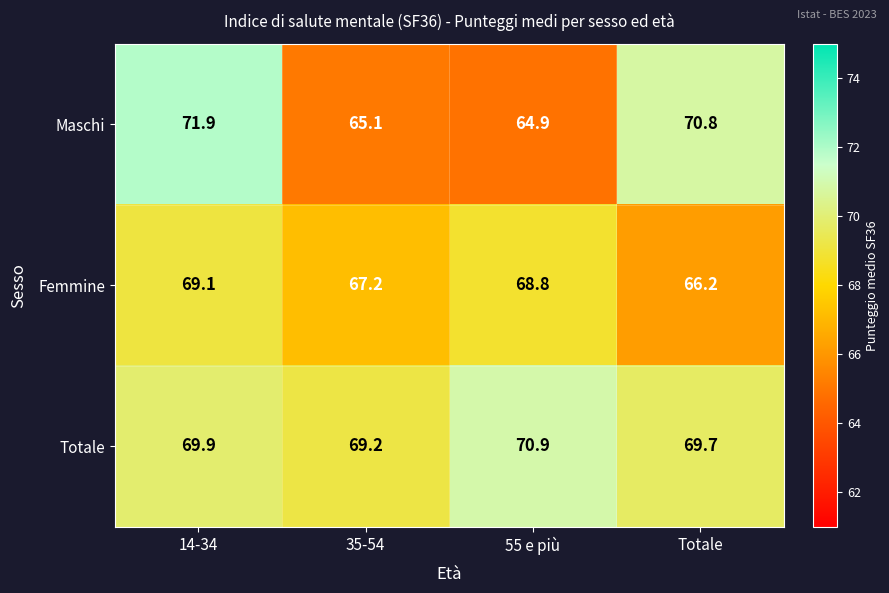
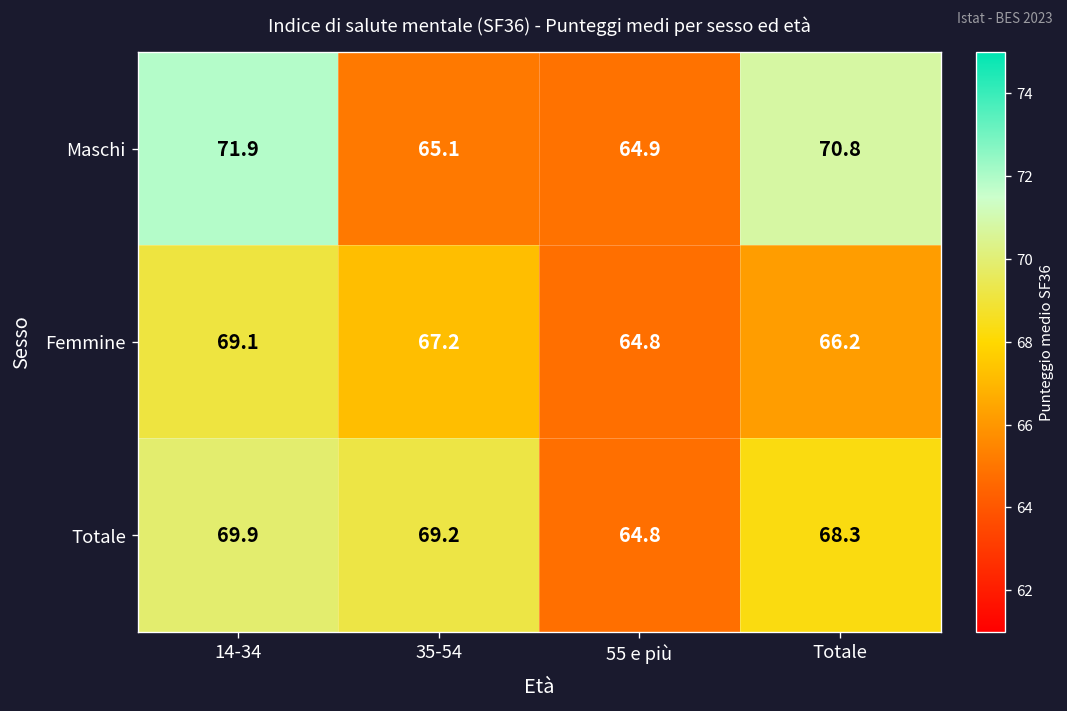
Femmine, 55 e più: 68.8 -> 64.8
Totale, 55 e più: 70.9 -> 64.8
Totale, Totale: 69.7 -> 68.3
